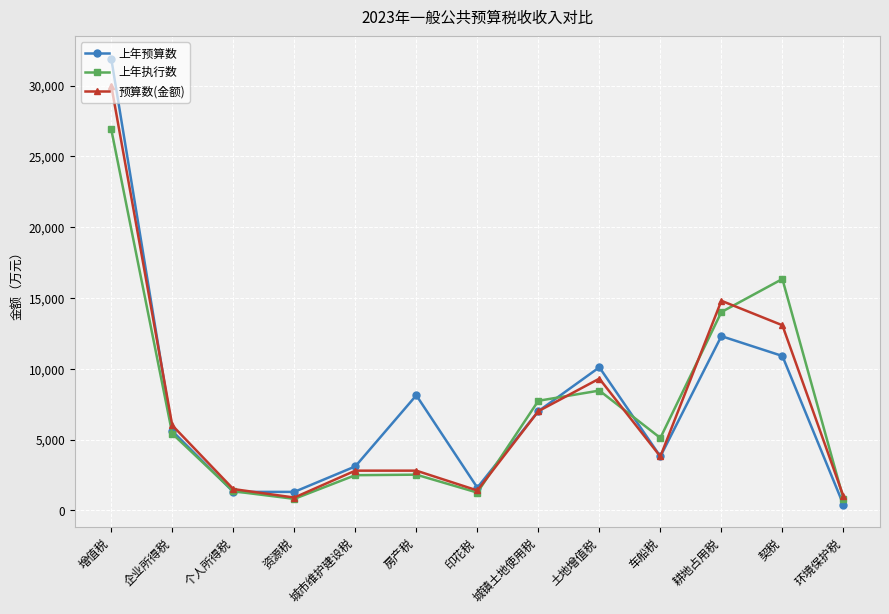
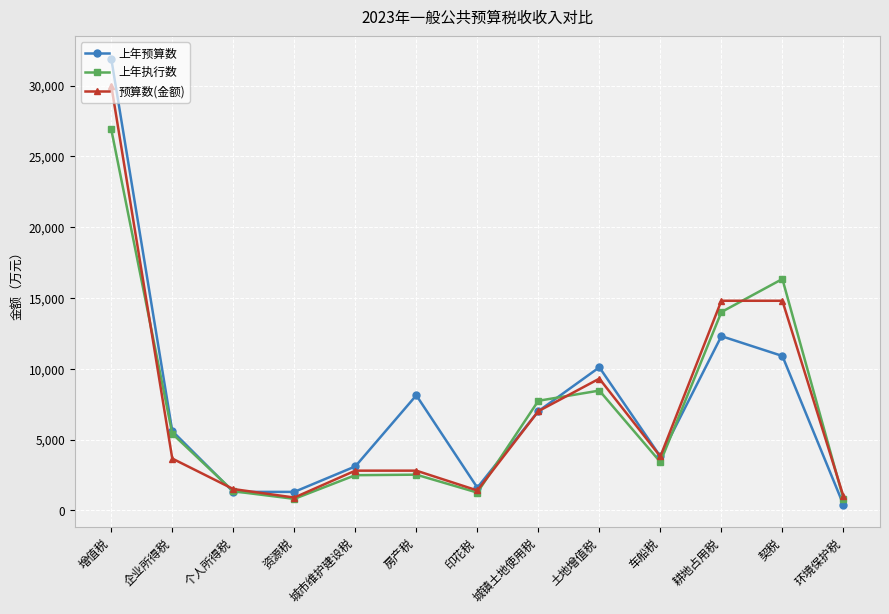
预算数(金额), 企业所得税: 6,000 -> 3,700
上年执行数, 车船税: 5,100 -> 3,400
预算数(金额), 契税: 13,100 -> 14,800
